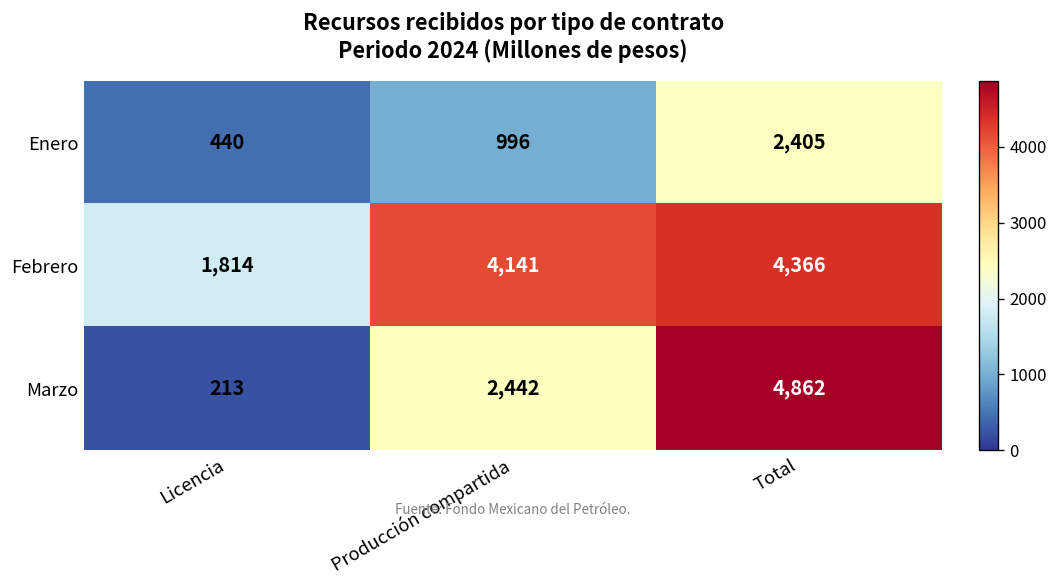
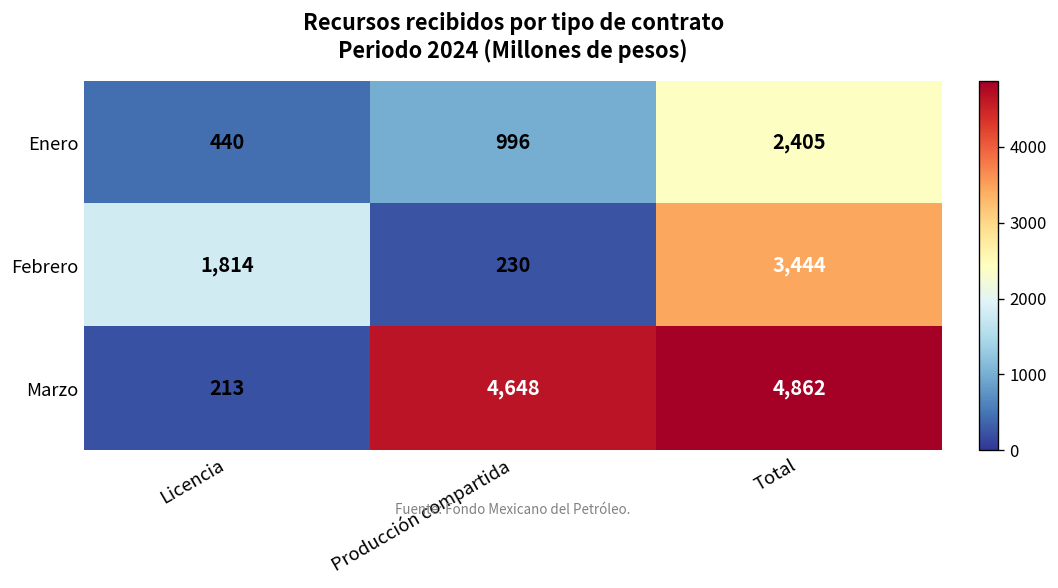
Febrero, Producción compartida: 4,141 -> 230
Febrero, Total: 4,366 -> 3,444
Marzo, Producción compartida: 2,442 -> 4,648
